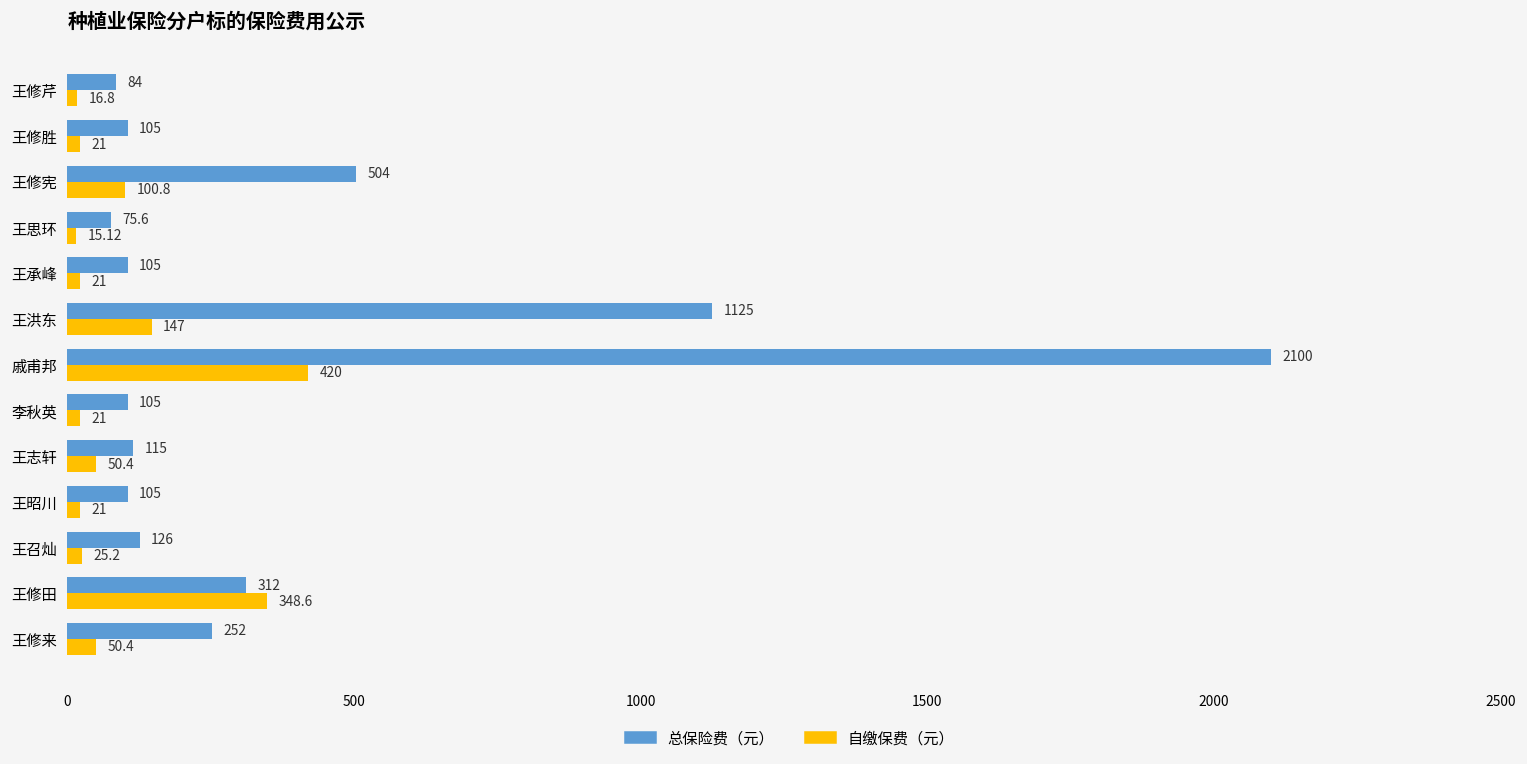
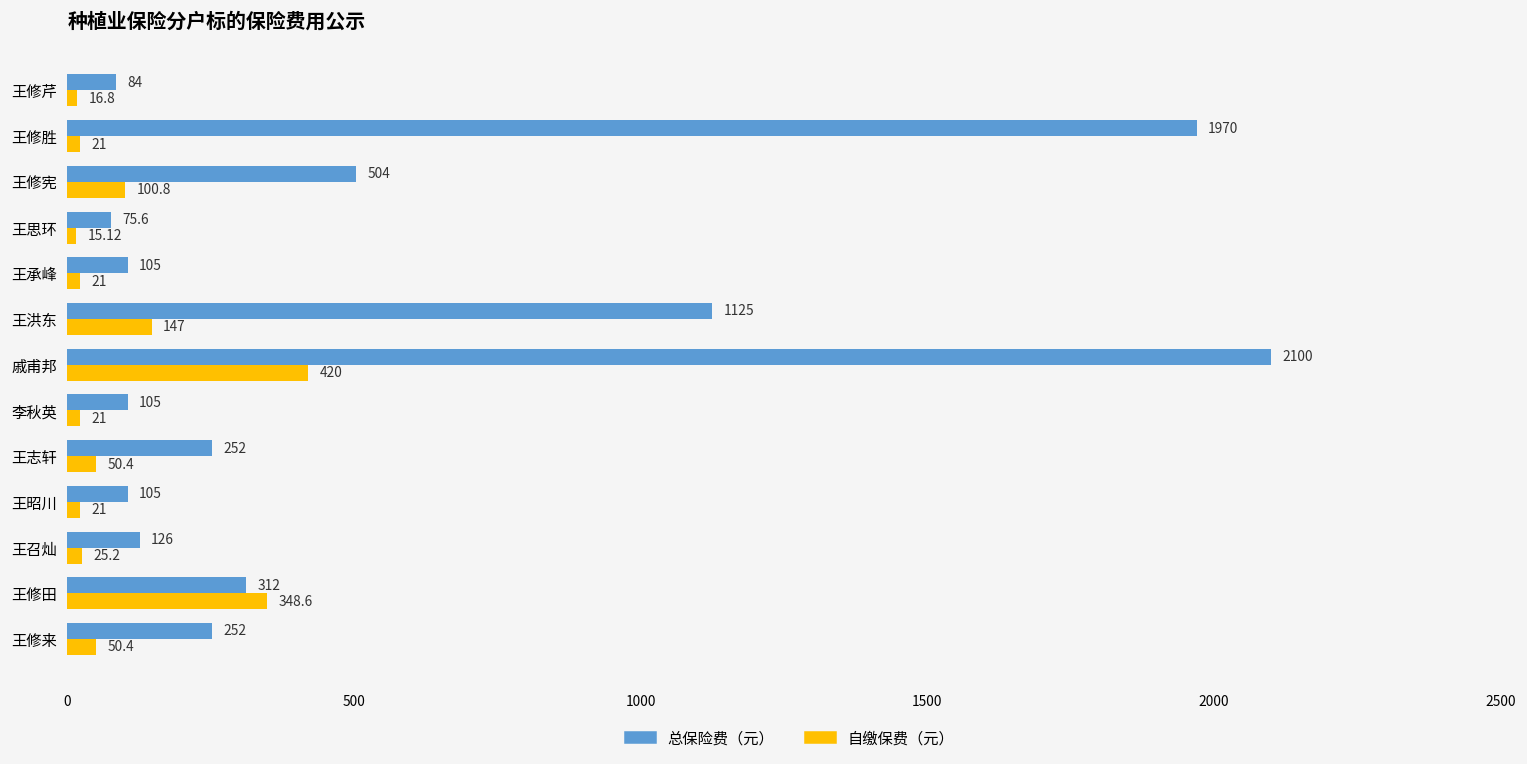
总保险费（元）, 王修胜: 105 -> 1970
总保险费（元）, 王志轩: 115 -> 252
